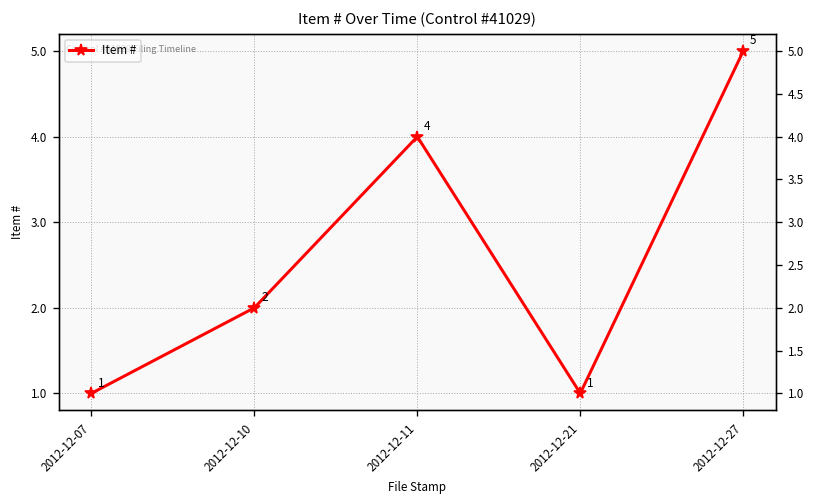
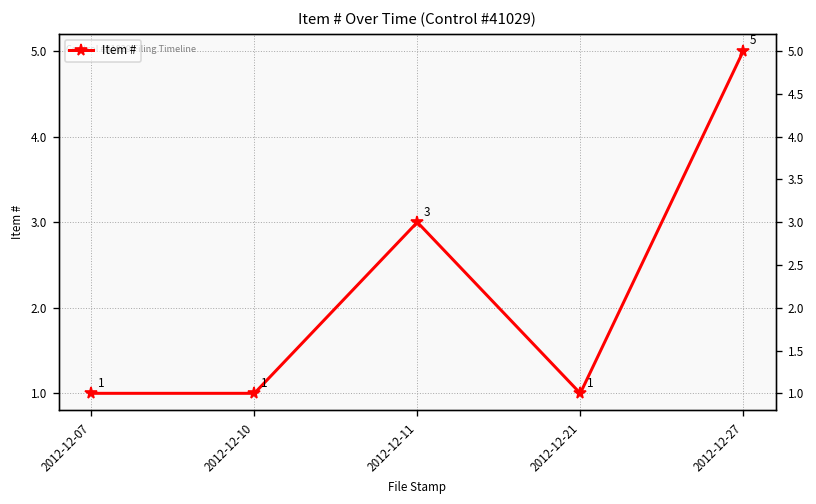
2012-12-10: 2 -> 1
2012-12-11: 4 -> 3
